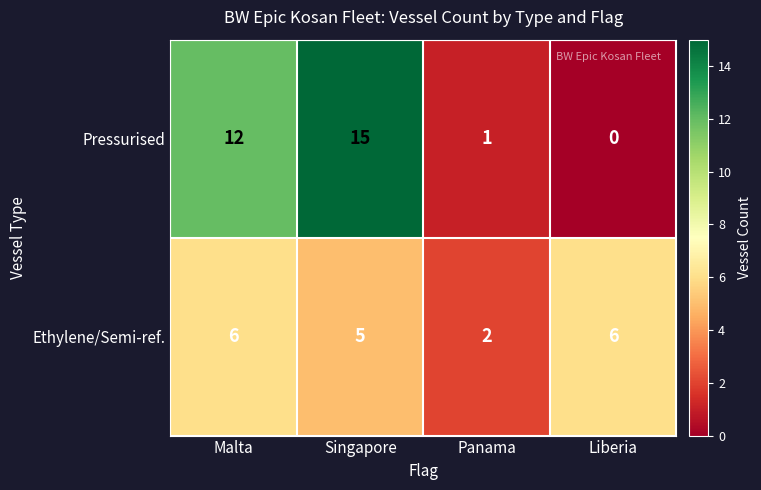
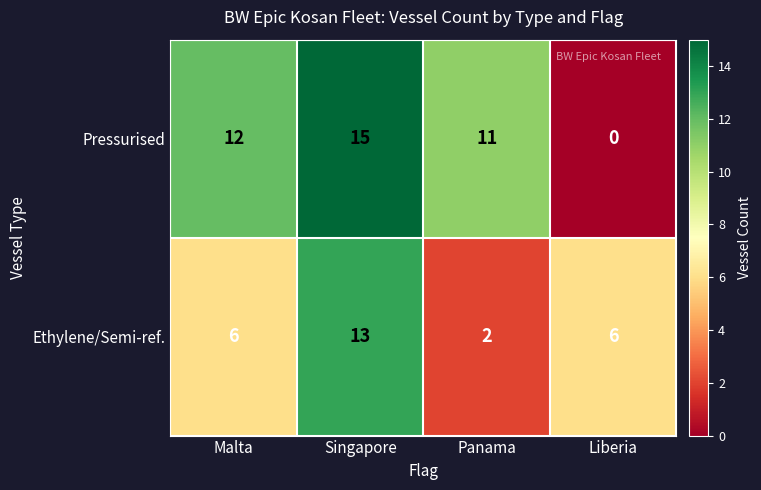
Pressurised, Panama: 1 -> 11
Ethylene/Semi-ref., Singapore: 5 -> 13
